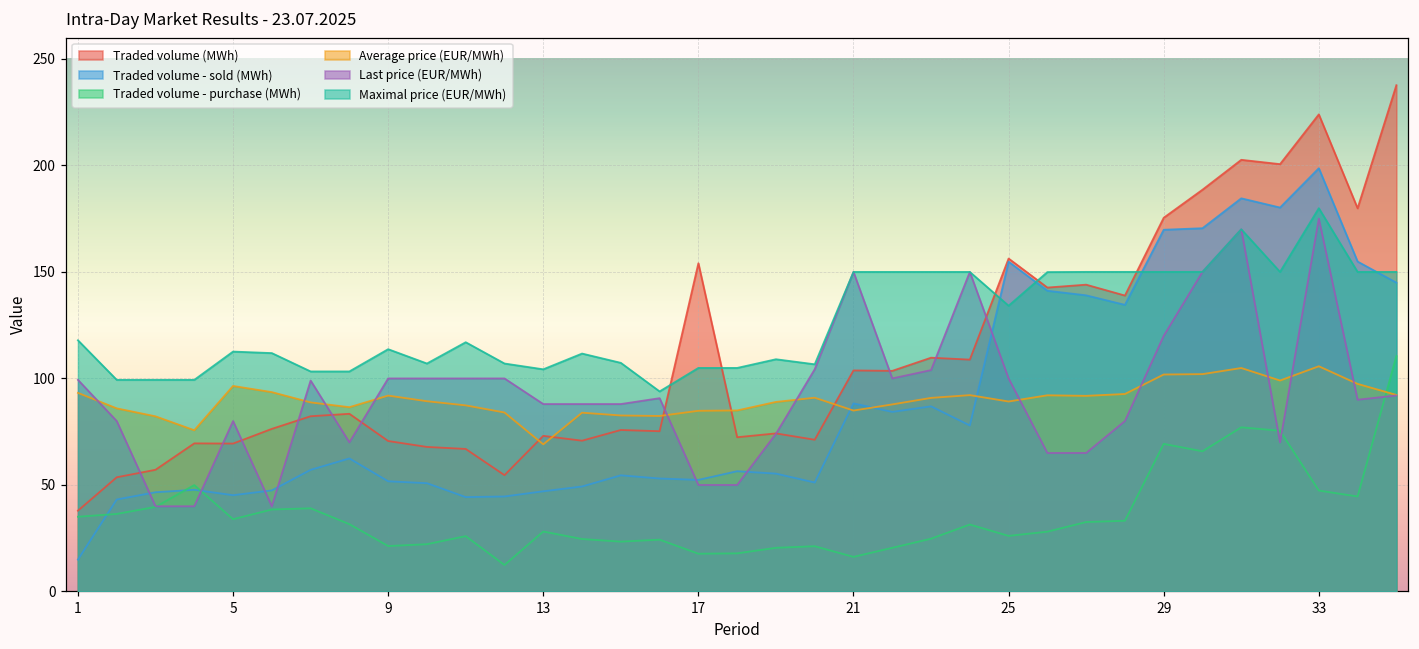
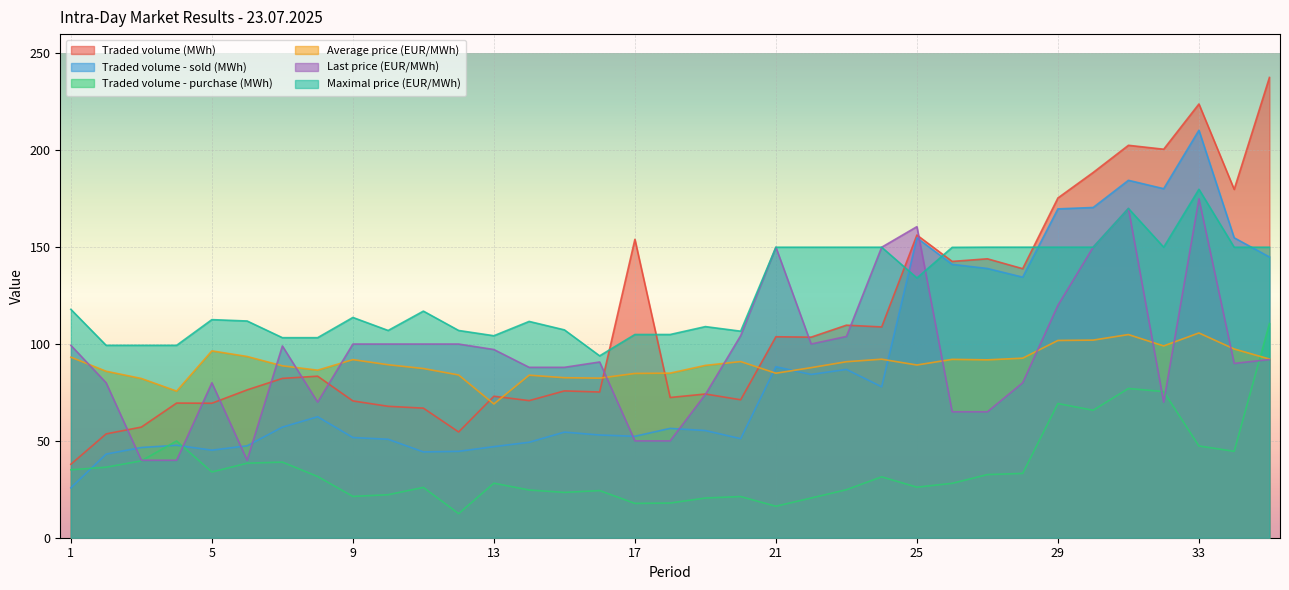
Traded volume - sold (MWh), 1: 15 -> 26
Last price (EUR/MWh), 13: 88 -> 97
Last price (EUR/MWh), 25: 100 -> 161
Traded volume - sold (MWh), 33: 199 -> 210
